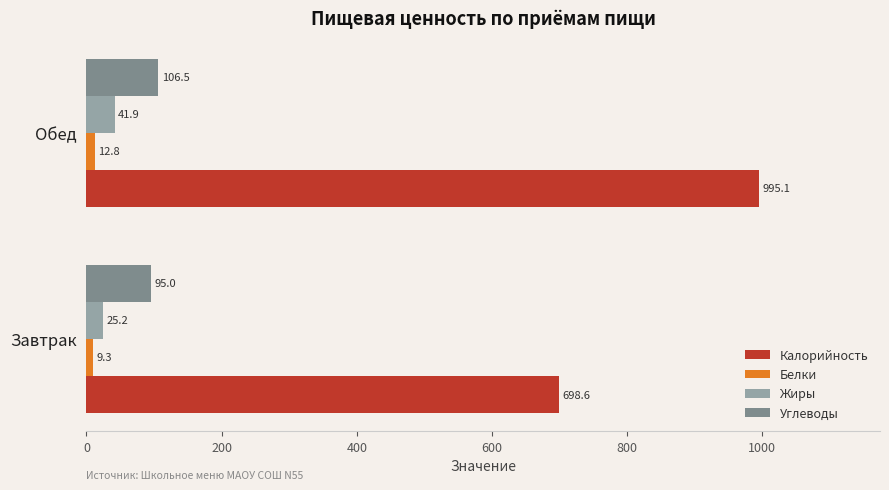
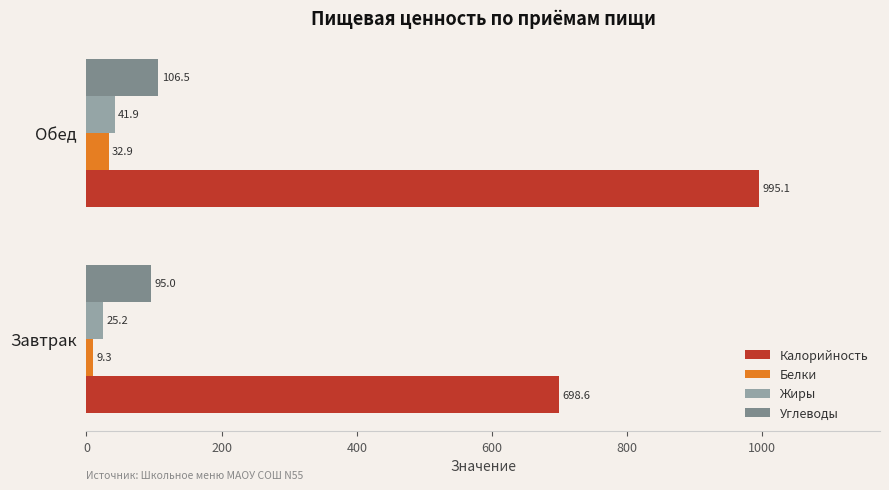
Белки, Обед: 12.8 -> 32.9
